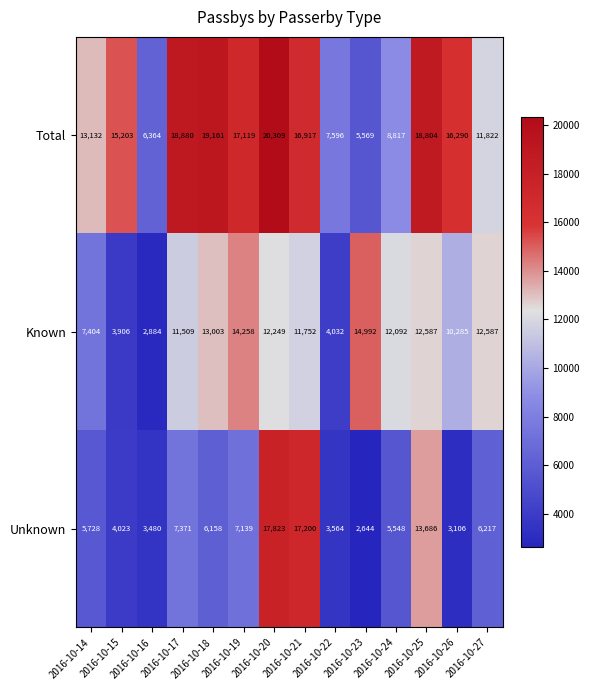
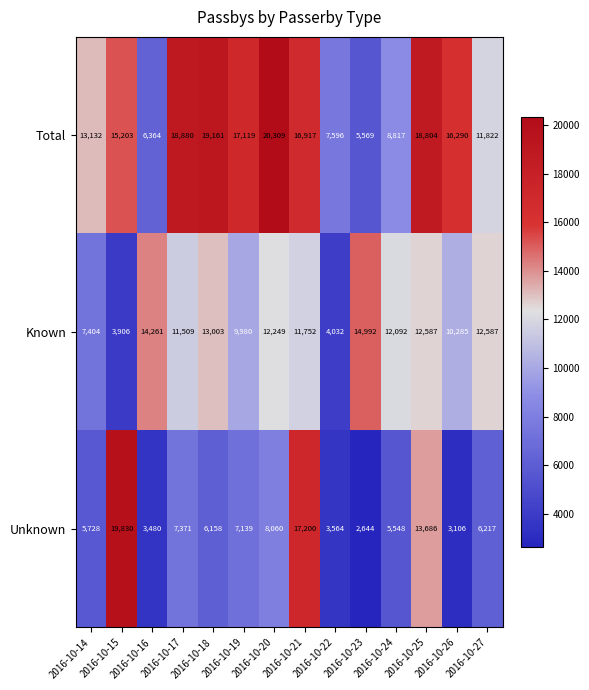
Known, 2016-10-16: 2,884 -> 14,261
Known, 2016-10-19: 14,258 -> 9,980
Unknown, 2016-10-15: 4,023 -> 19,830
Unknown, 2016-10-20: 17,823 -> 8,060
